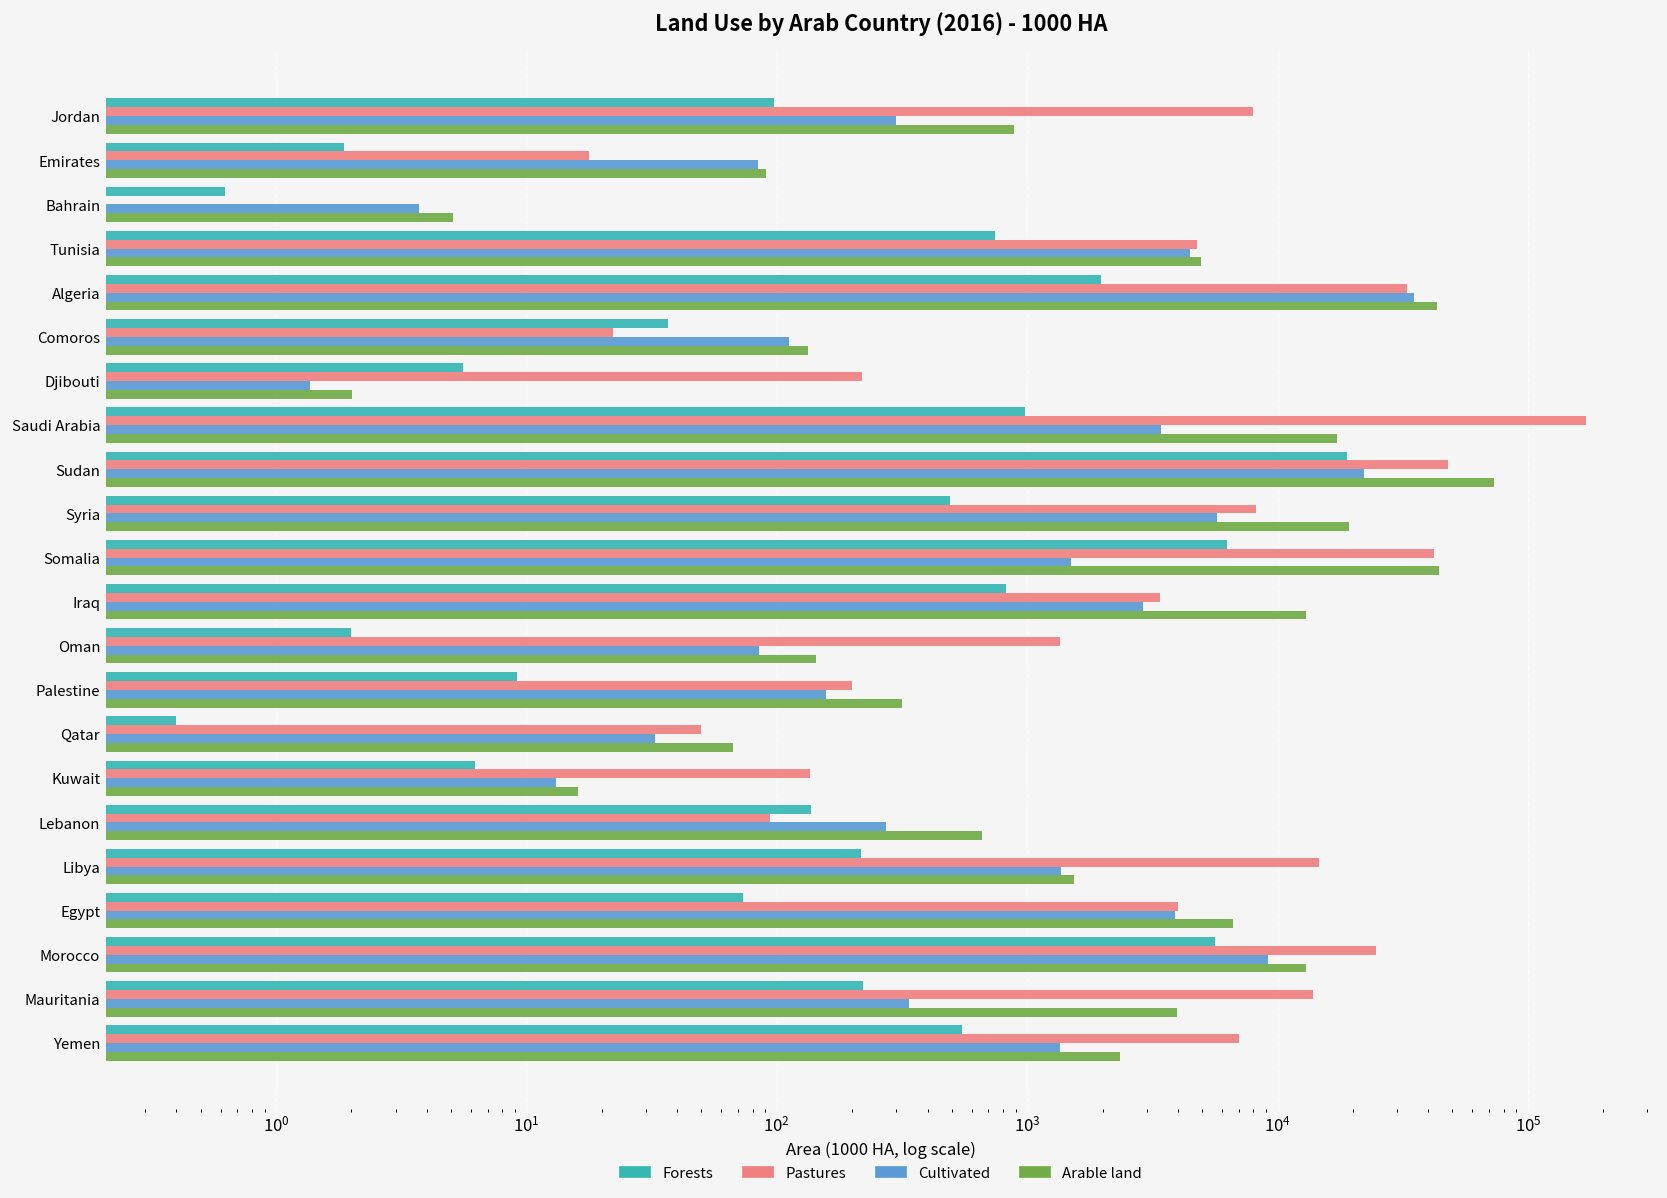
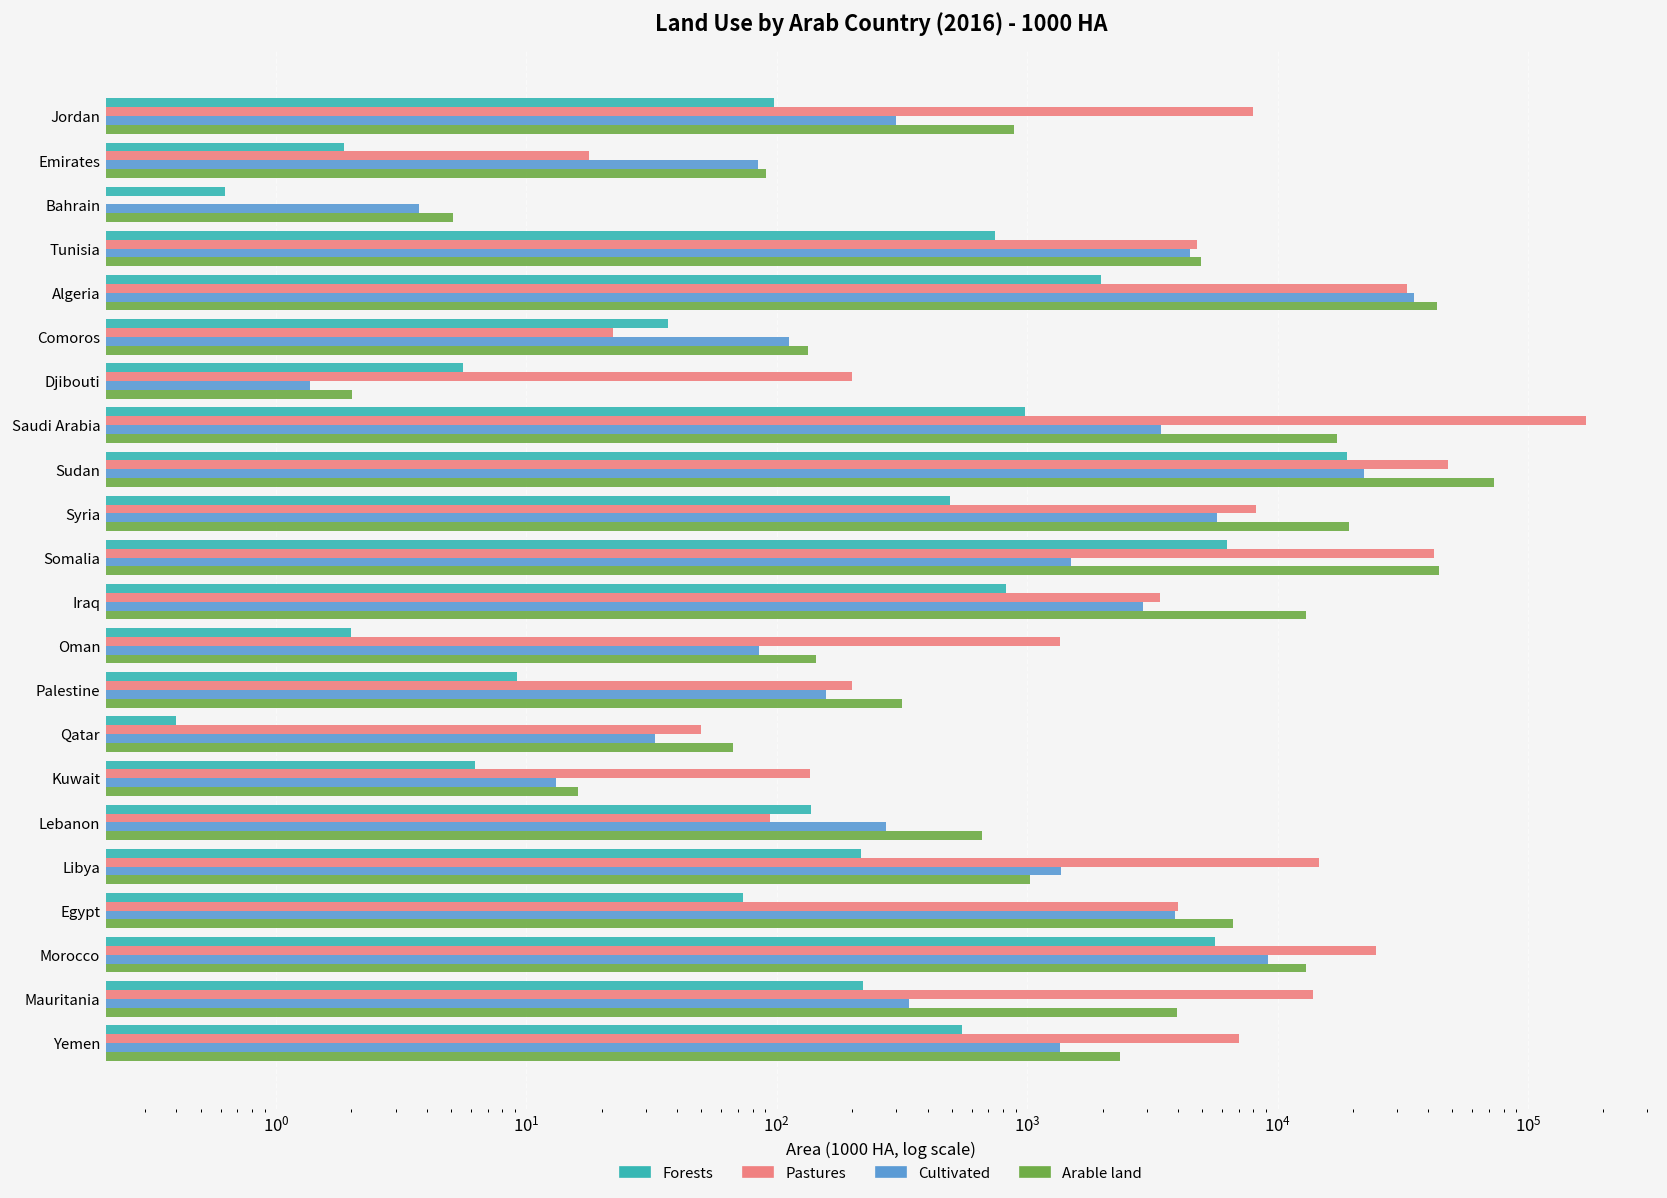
Pastures, Djibouti: 220 -> 200
Arable land, Libya: 1500 -> 1000
